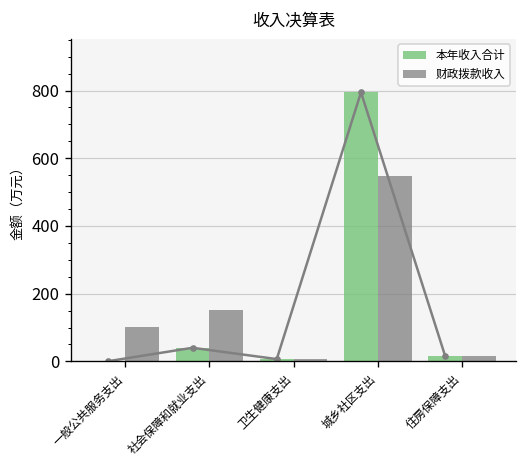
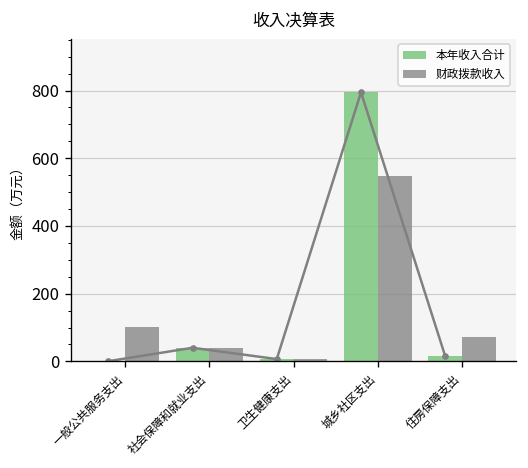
财政拨款收入, 社会保障和就业支出: 150 -> 40
财政拨款收入, 住房保障支出: 20 -> 70
